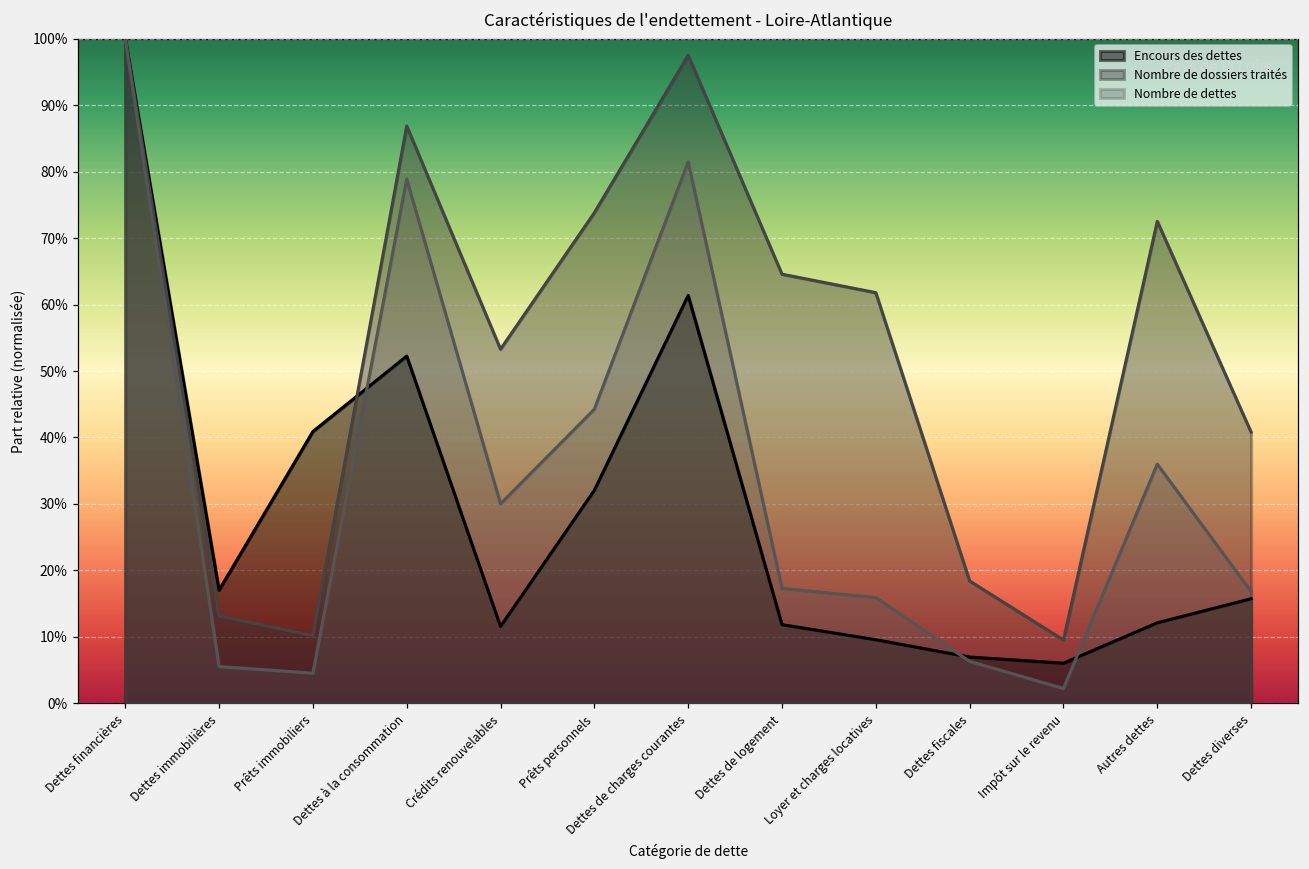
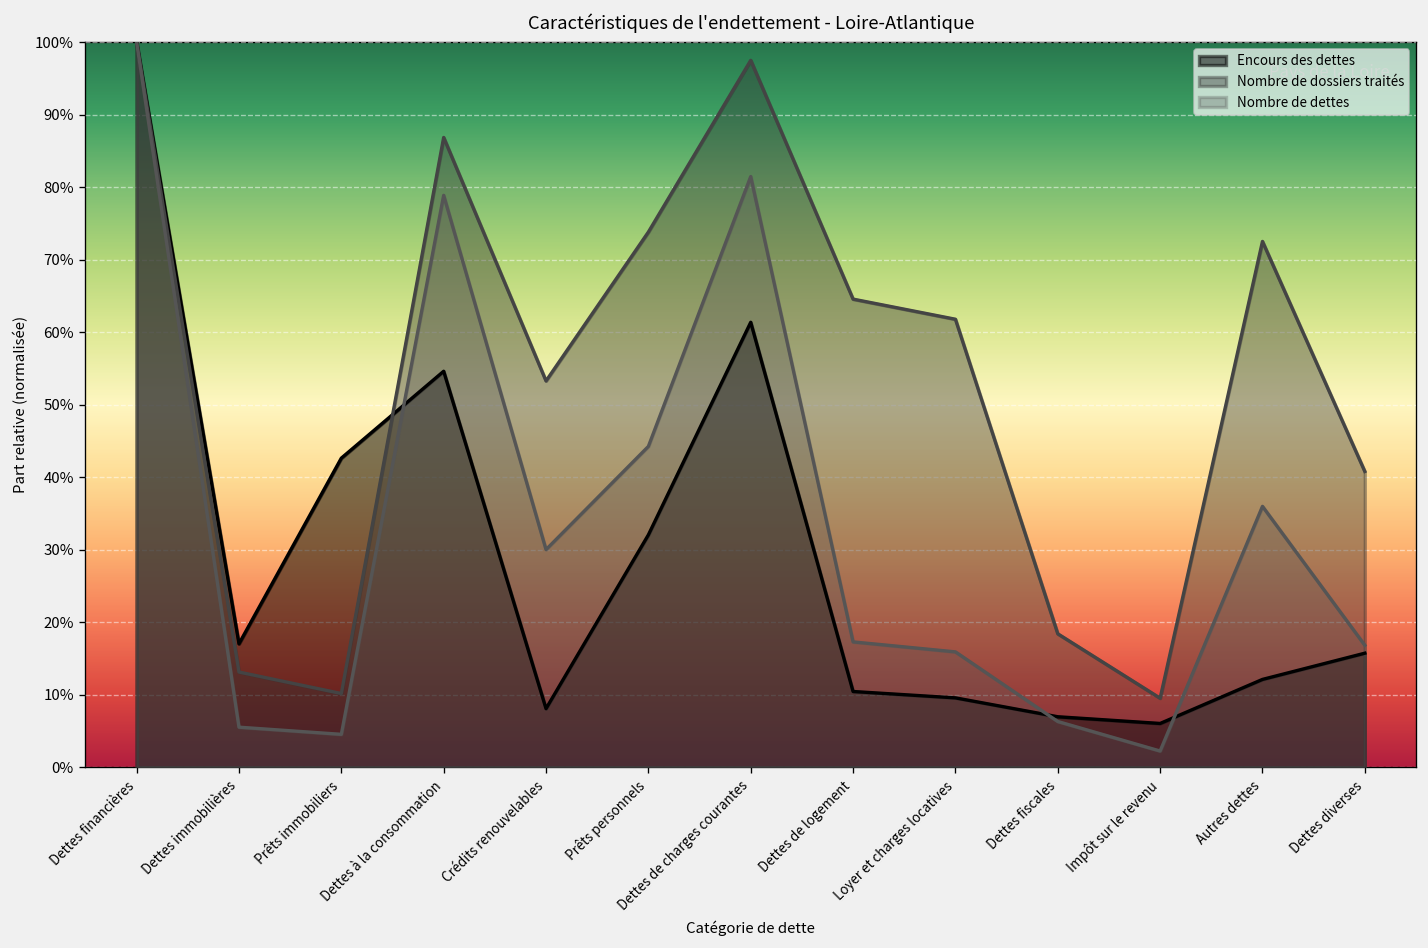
Encours des dettes, Prêts immobiliers: 41% -> 43%
Encours des dettes, Dettes à la consommation: 52% -> 55%
Encours des dettes, Crédits renouvelables: 12% -> 8%
Encours des dettes, Dettes de logement: 12% -> 10%
